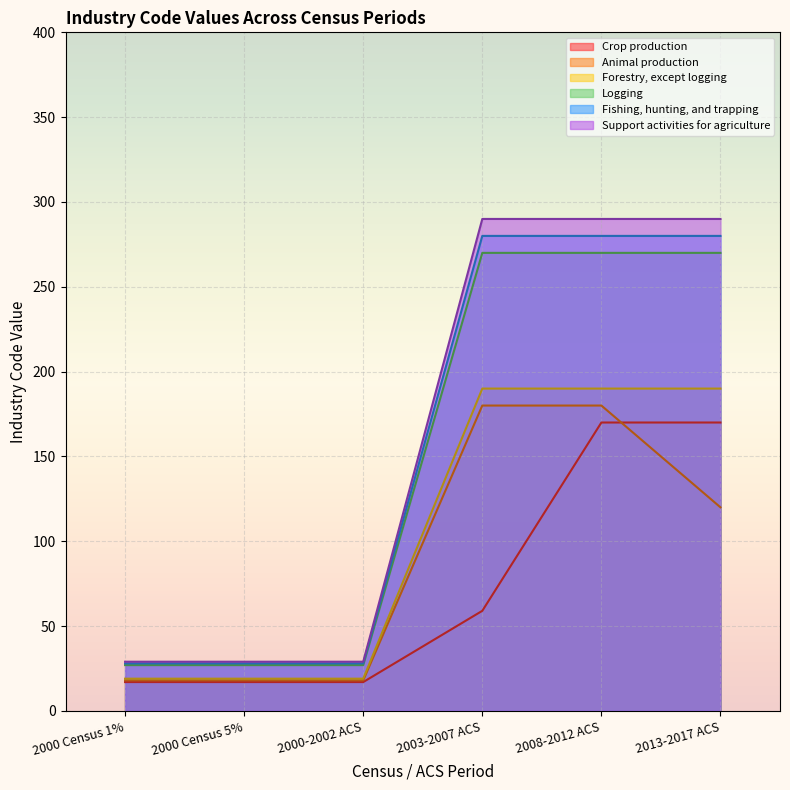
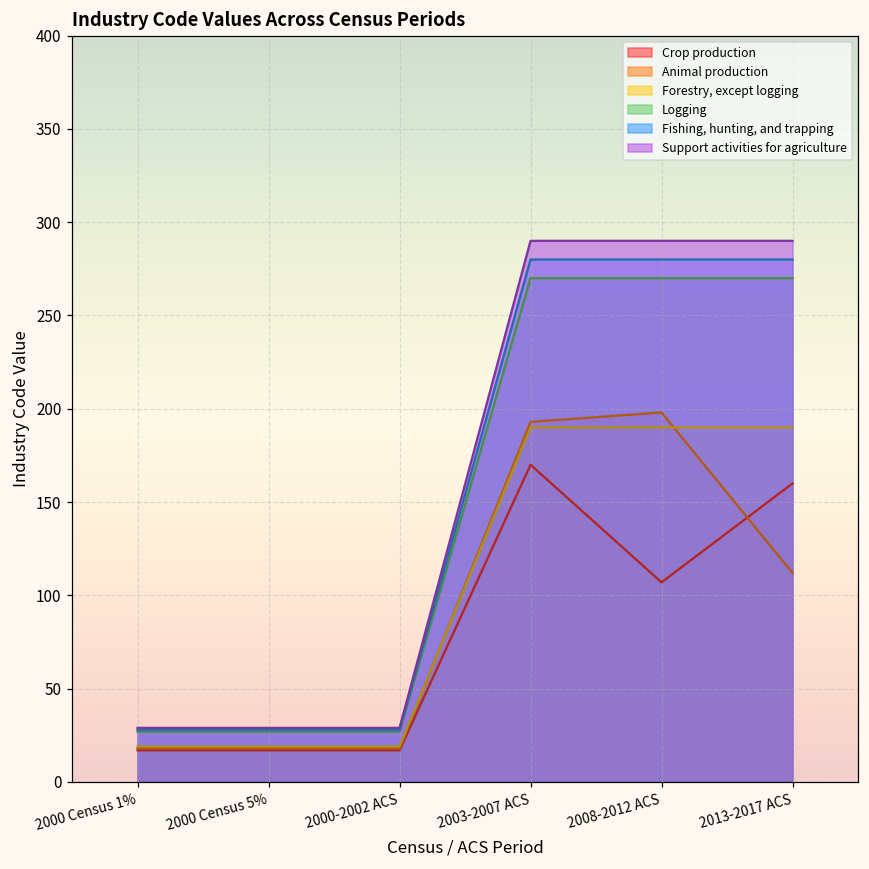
Crop production, 2003-2007 ACS: 59 -> 170
Animal production, 2003-2007 ACS: 180 -> 193
Crop production, 2008-2012 ACS: 170 -> 107
Animal production, 2008-2012 ACS: 180 -> 198
Crop production, 2013-2017 ACS: 170 -> 160
Animal production, 2013-2017 ACS: 120 -> 112
